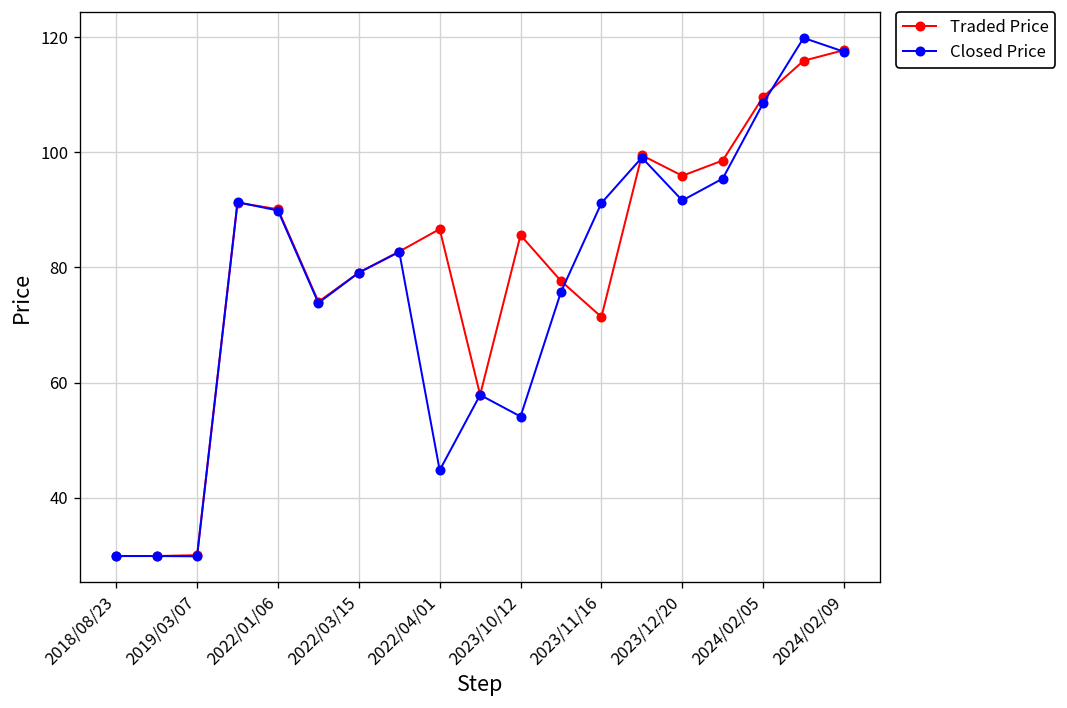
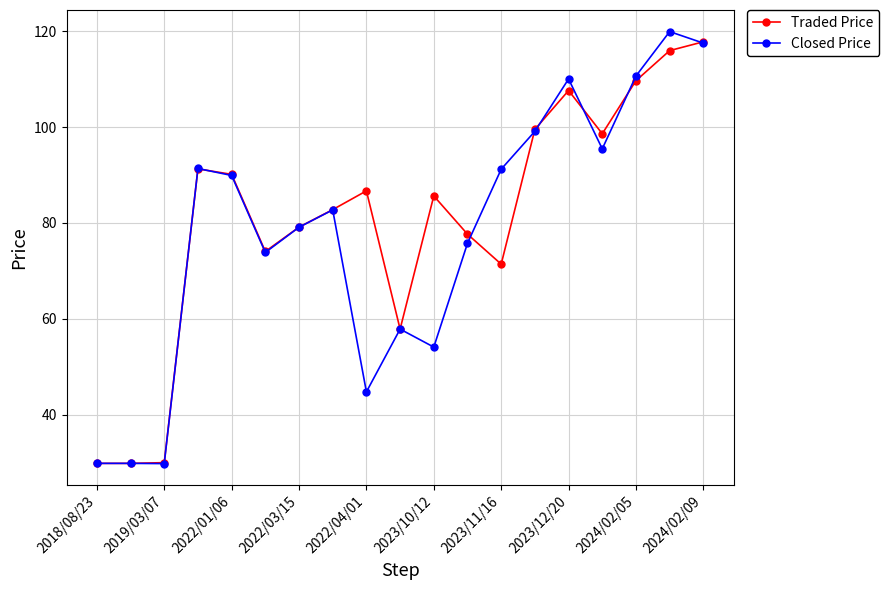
Traded Price, 2023/12/20: 96 -> 108
Closed Price, 2023/12/20: 92 -> 110
Closed Price, 2024/02/05: 109 -> 111
